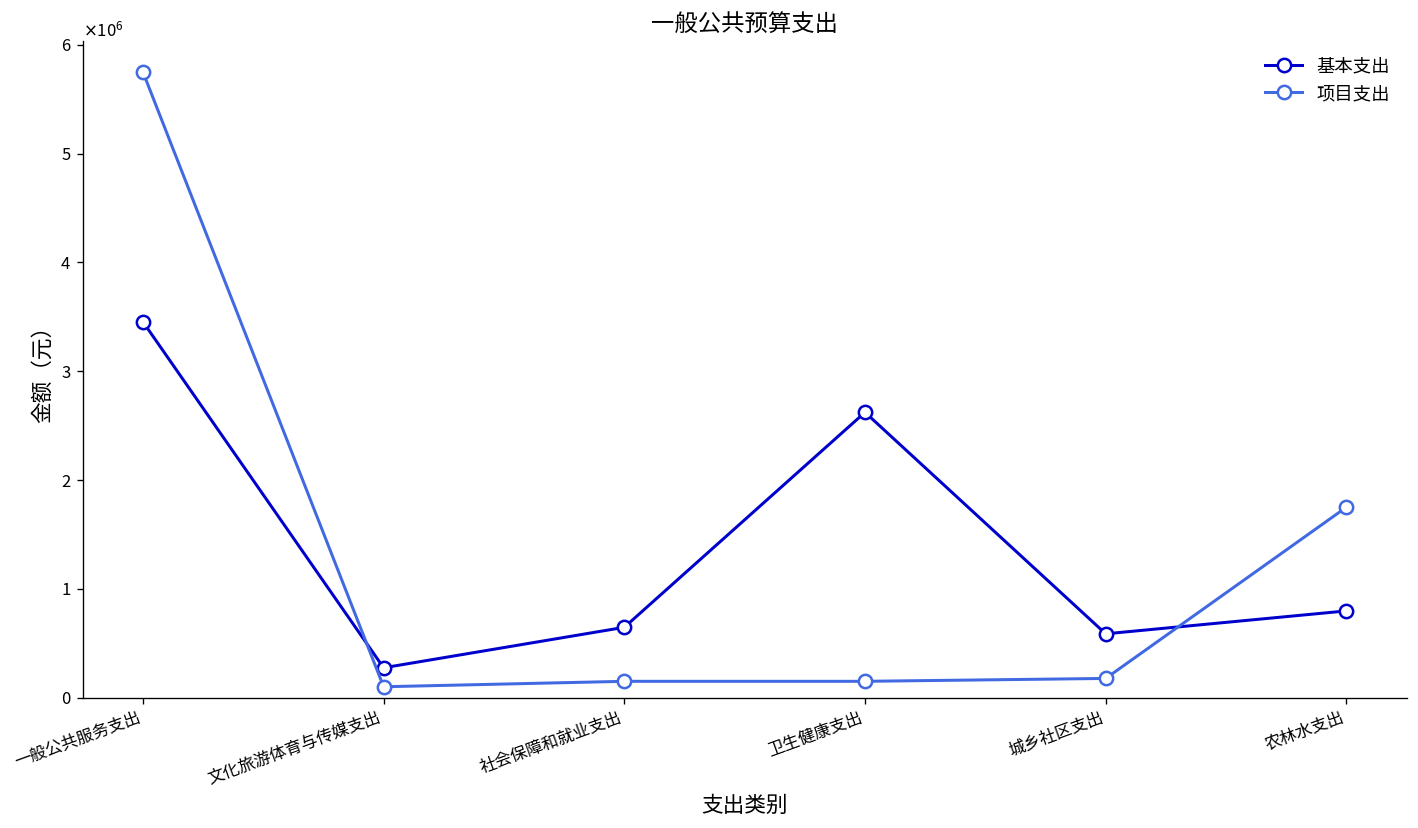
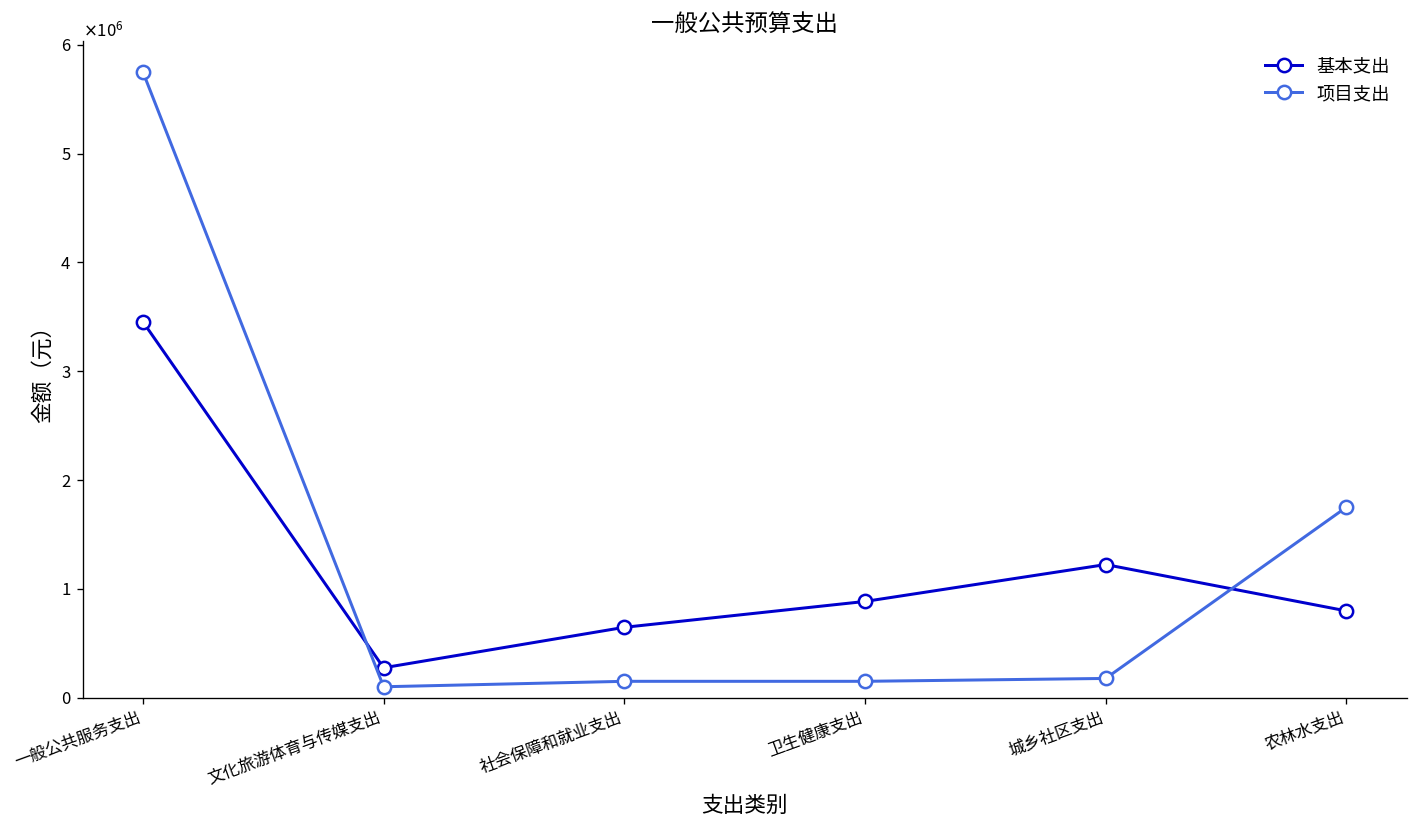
基本支出, 卫生健康支出: 2600000 -> 900000
基本支出, 城乡社区支出: 600000 -> 1200000
